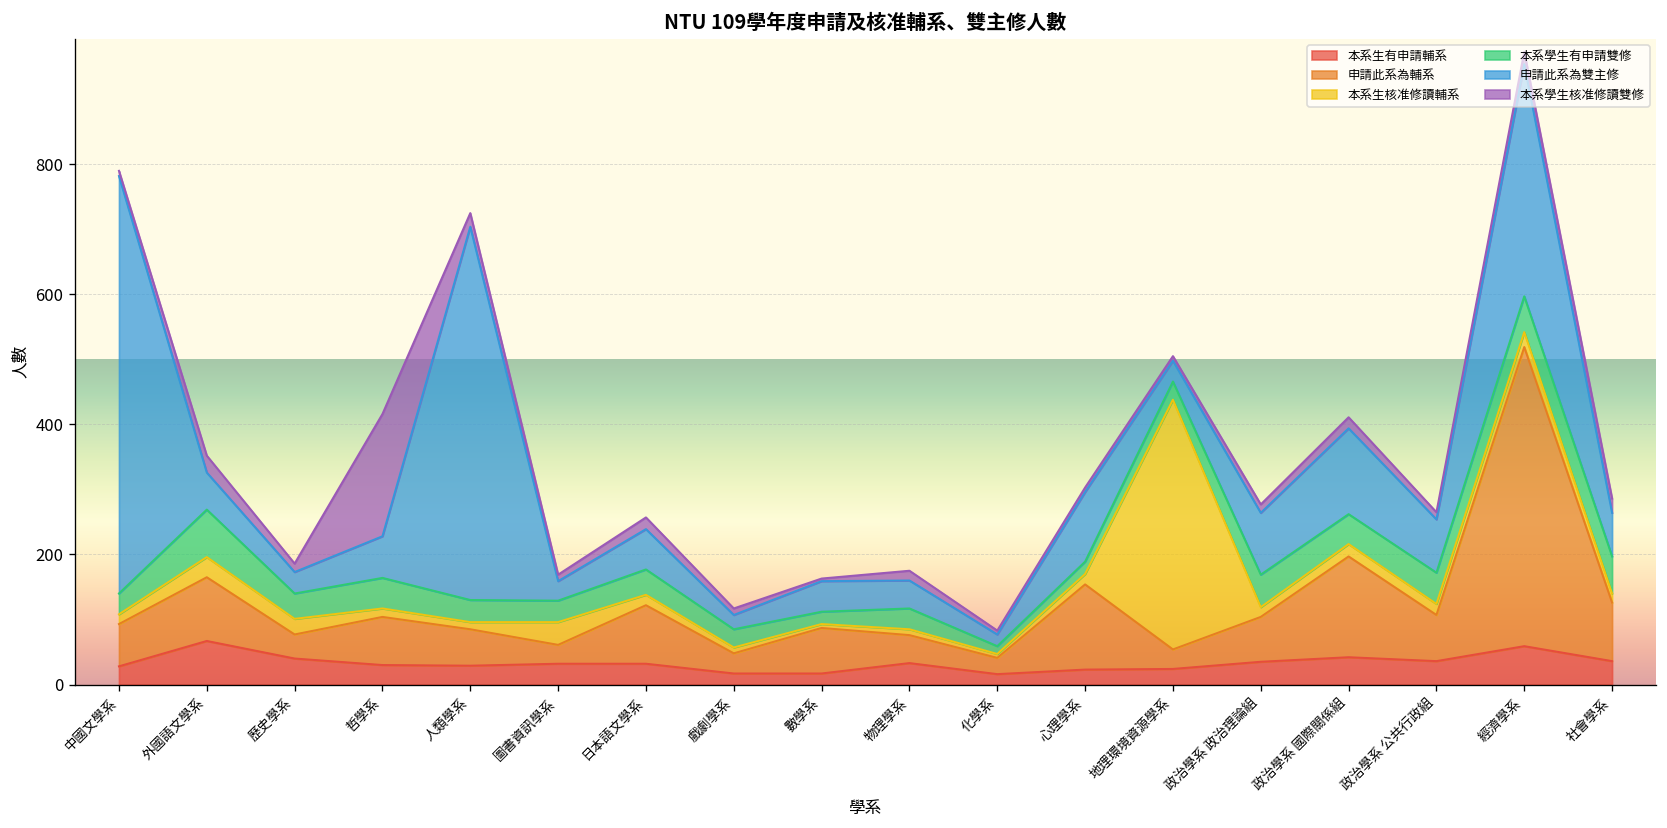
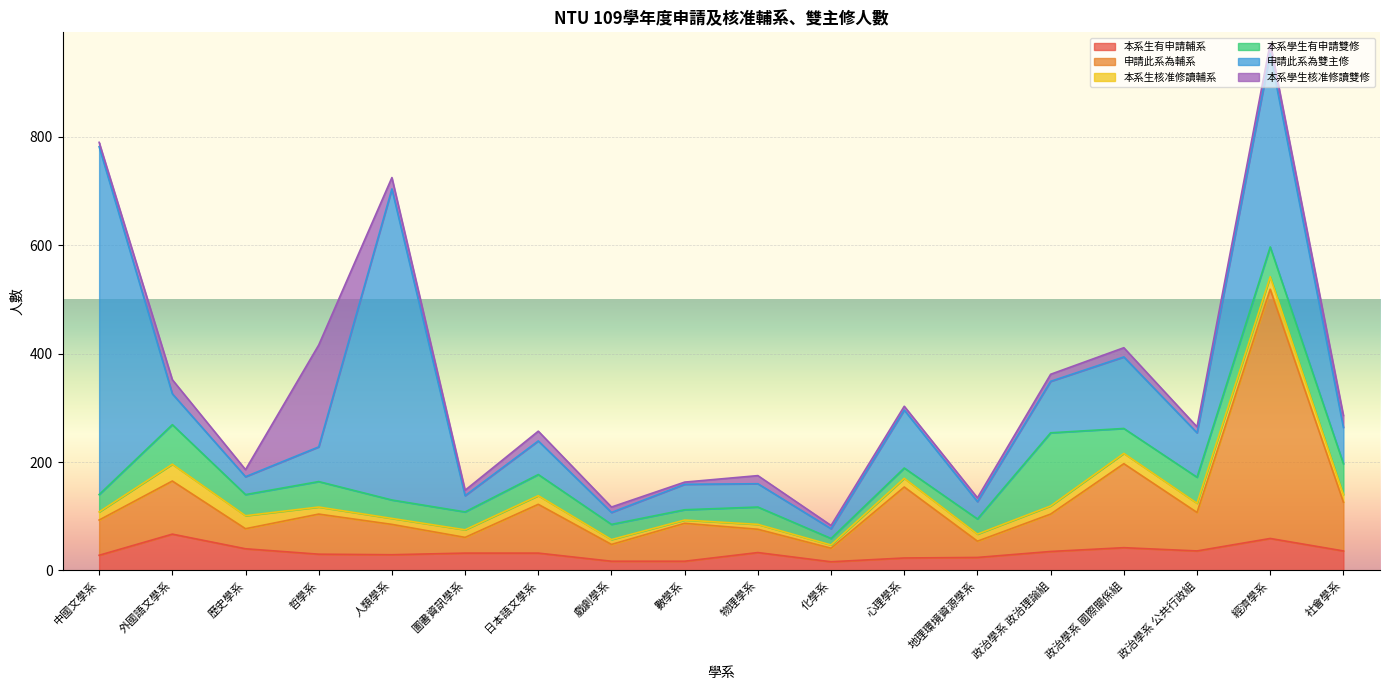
本系生核准修讀輔系, 圖書資訊學系: 40 -> 10
本系生核准修讀輔系, 地理環境資源學系: 380 -> 10
本系學生有申請雙修, 政治學系 政治理論組: 50 -> 140
